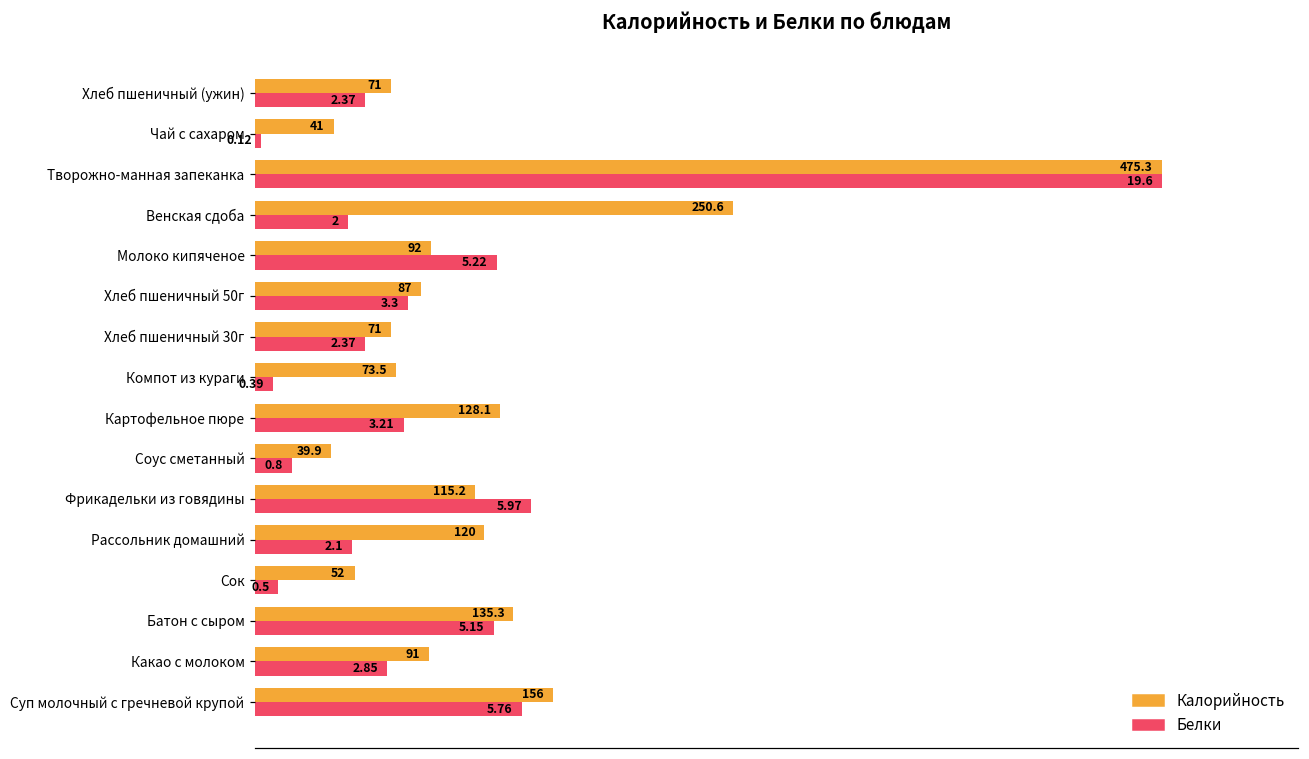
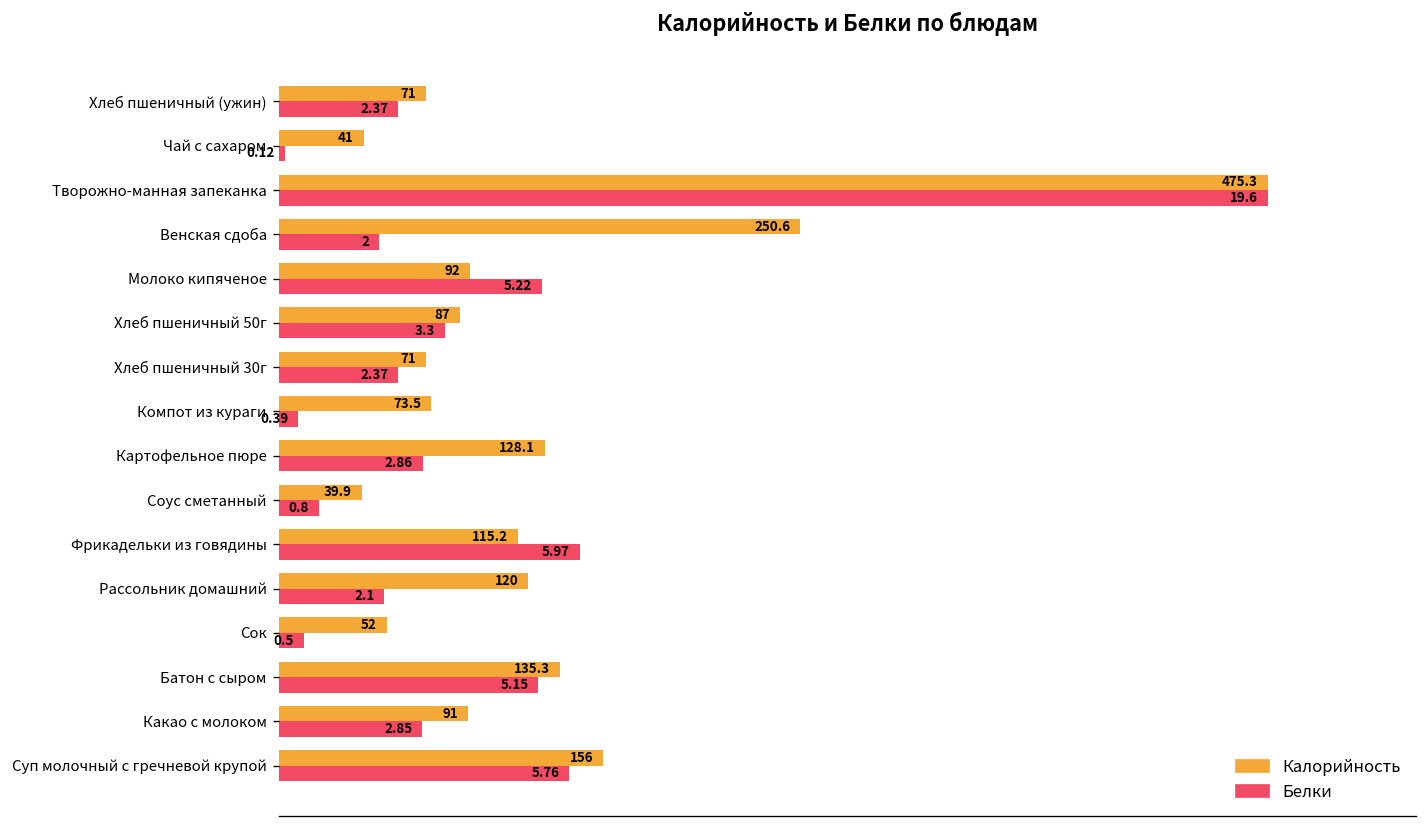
Белки, Картофельное пюре: 3.21 -> 2.86
